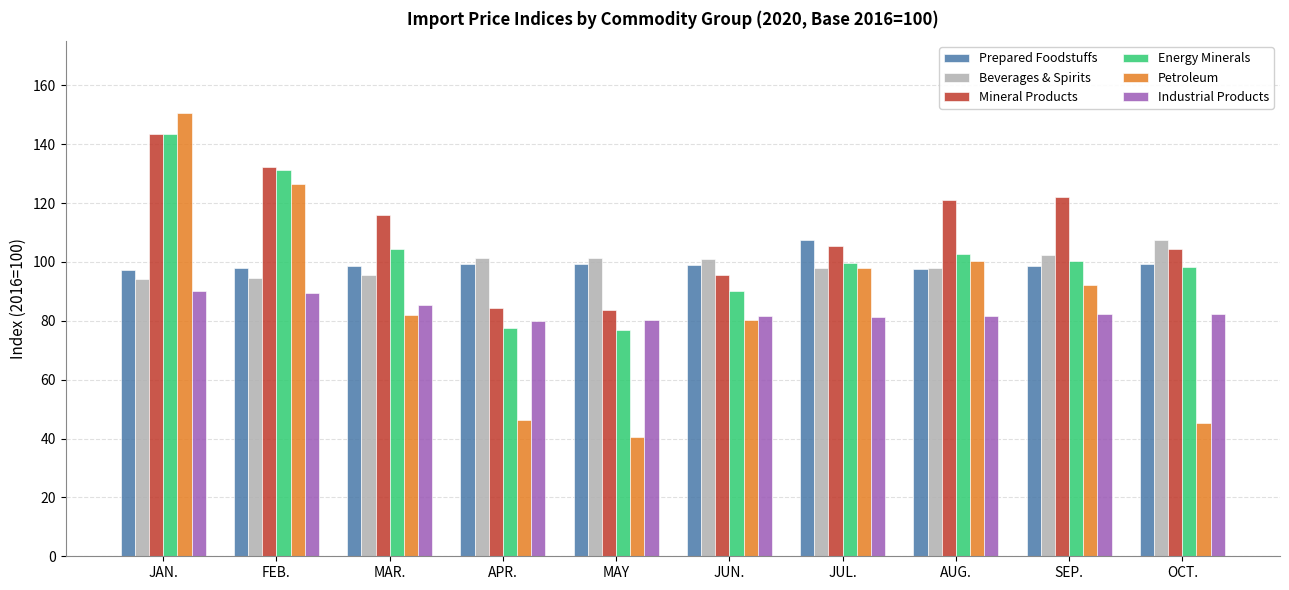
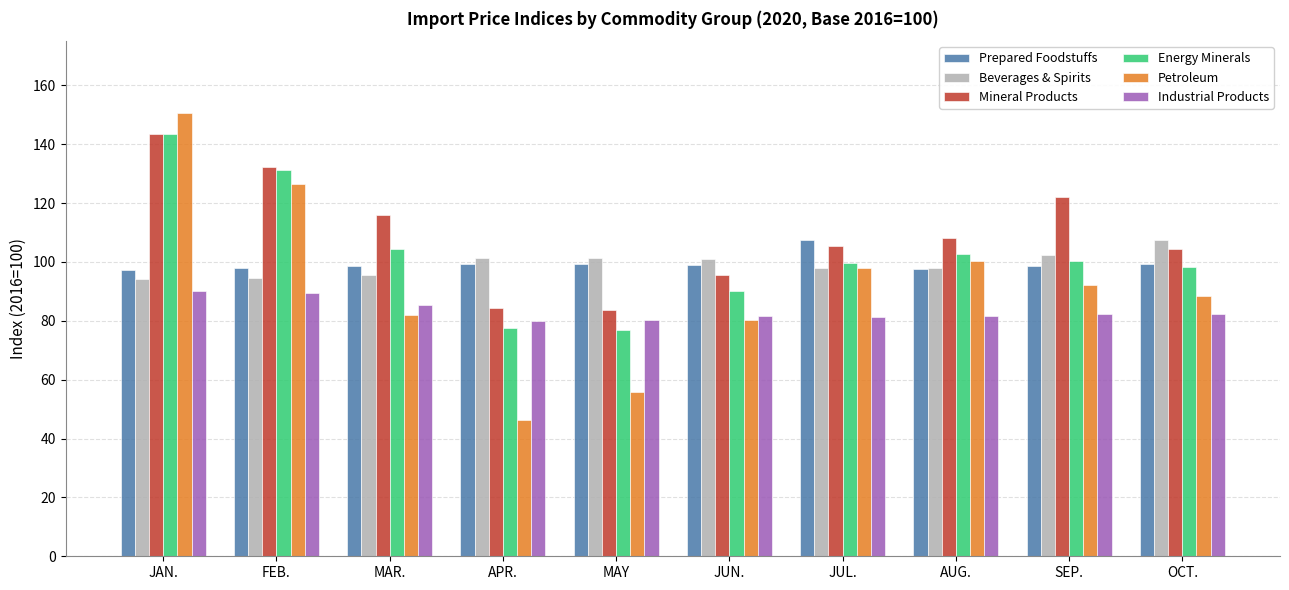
Petroleum, MAY: 41 -> 56
Mineral Products, AUG.: 121 -> 108
Petroleum, OCT.: 45 -> 88
